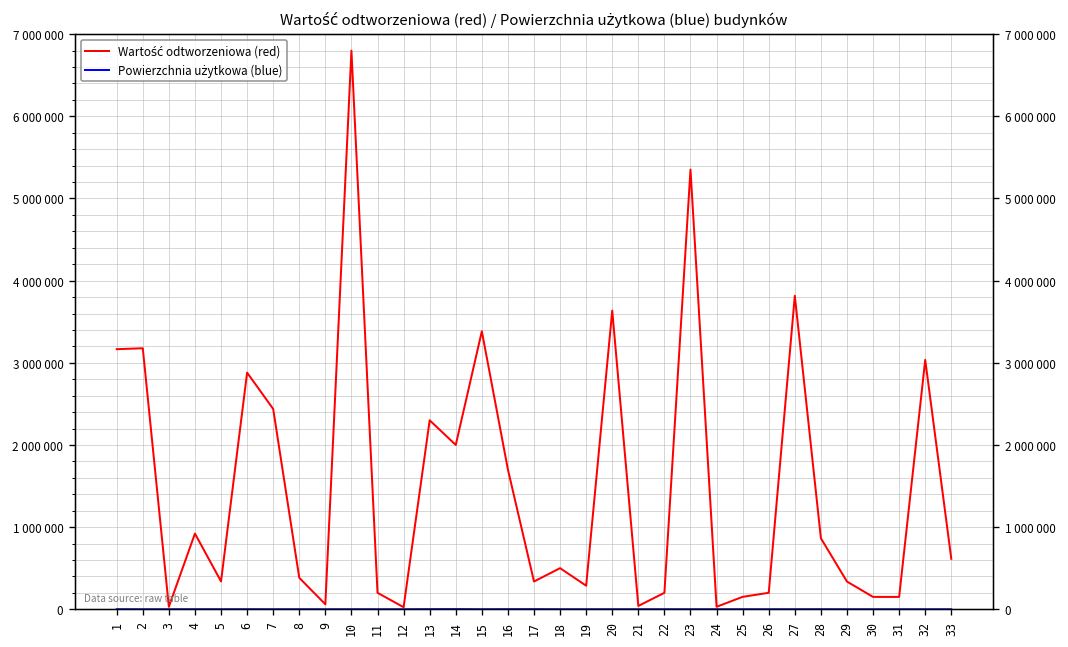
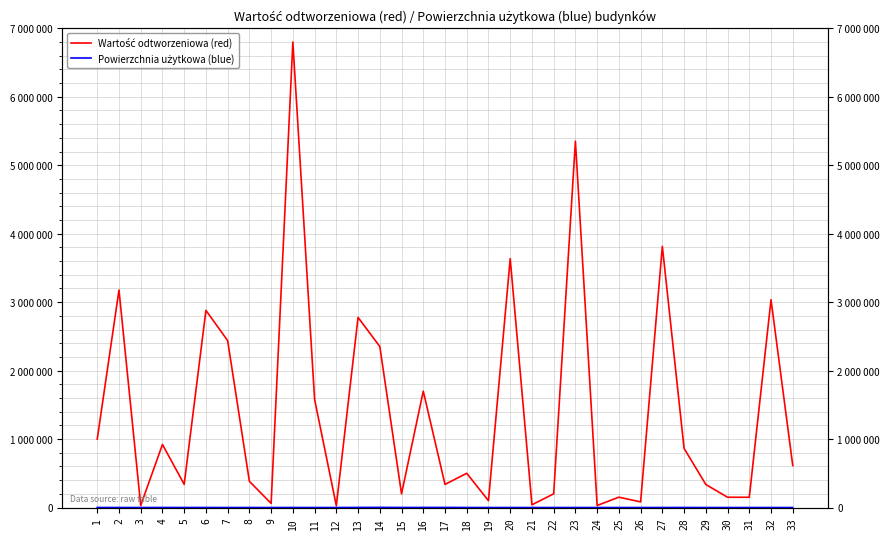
Wartość odtworzeniowa (red), 1: 3200000 -> 1000000
Wartość odtworzeniowa (red), 11: 200000 -> 1600000
Wartość odtworzeniowa (red), 13: 2300000 -> 2800000
Wartość odtworzeniowa (red), 14: 2000000 -> 2400000
Wartość odtworzeniowa (red), 15: 3400000 -> 200000
Wartość odtworzeniowa (red), 19: 300000 -> 100000
Wartość odtworzeniowa (red), 26: 200000 -> 100000
